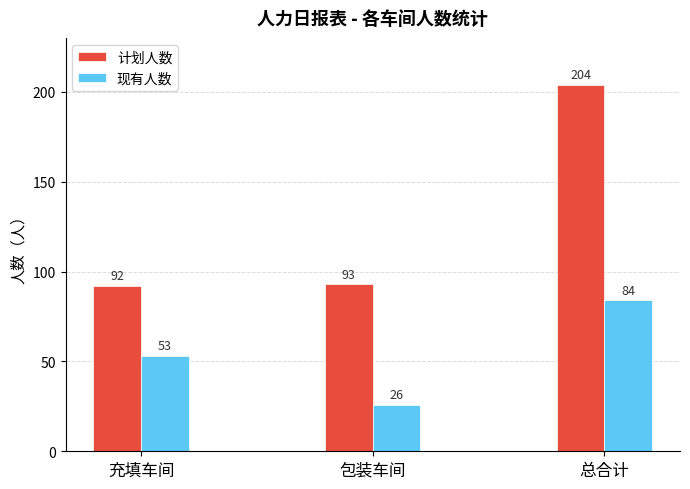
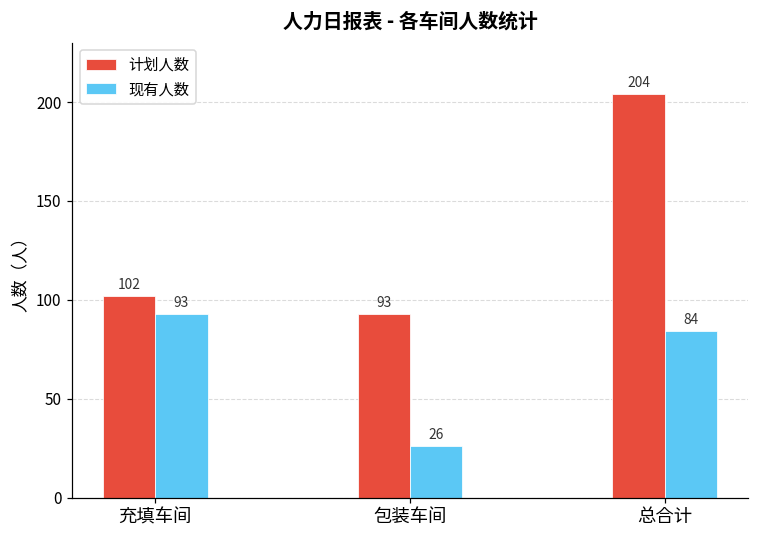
计划人数, 充填车间: 92 -> 102
现有人数, 充填车间: 53 -> 93
